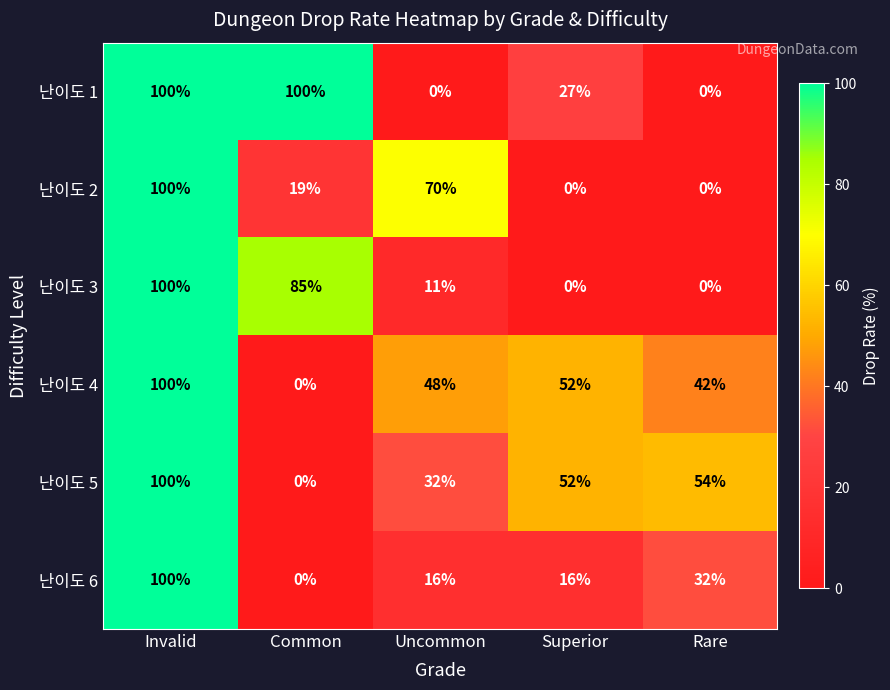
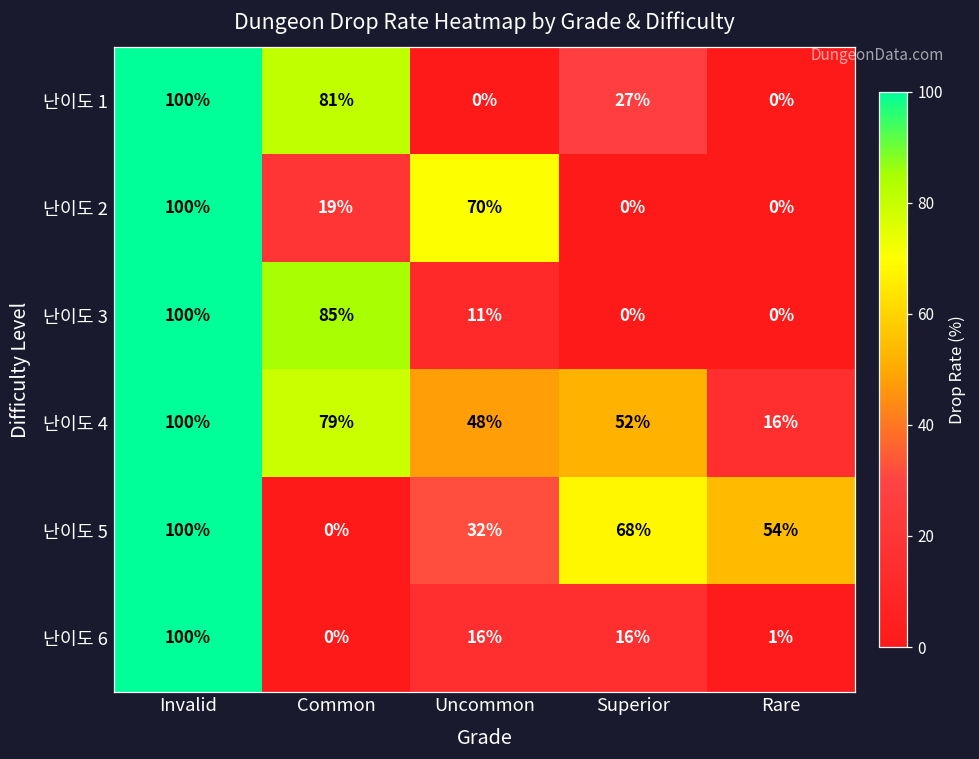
난이도 1, Common: 100% -> 81%
난이도 4, Common: 0% -> 79%
난이도 4, Rare: 42% -> 16%
난이도 5, Superior: 52% -> 68%
난이도 6, Rare: 32% -> 1%
